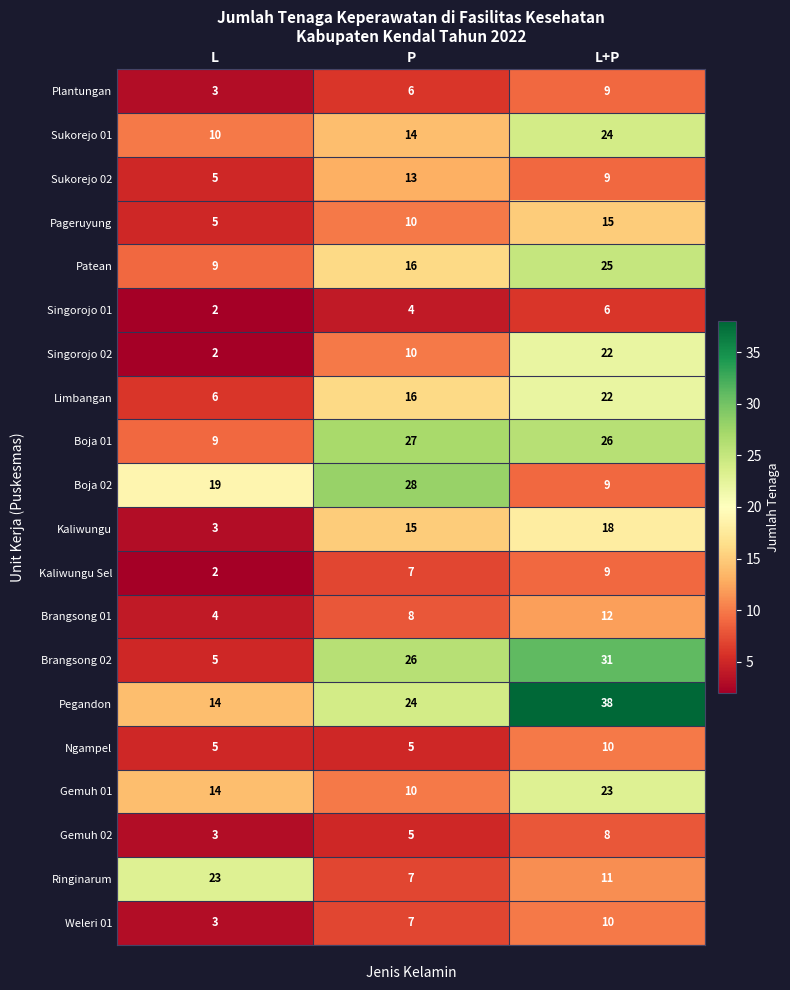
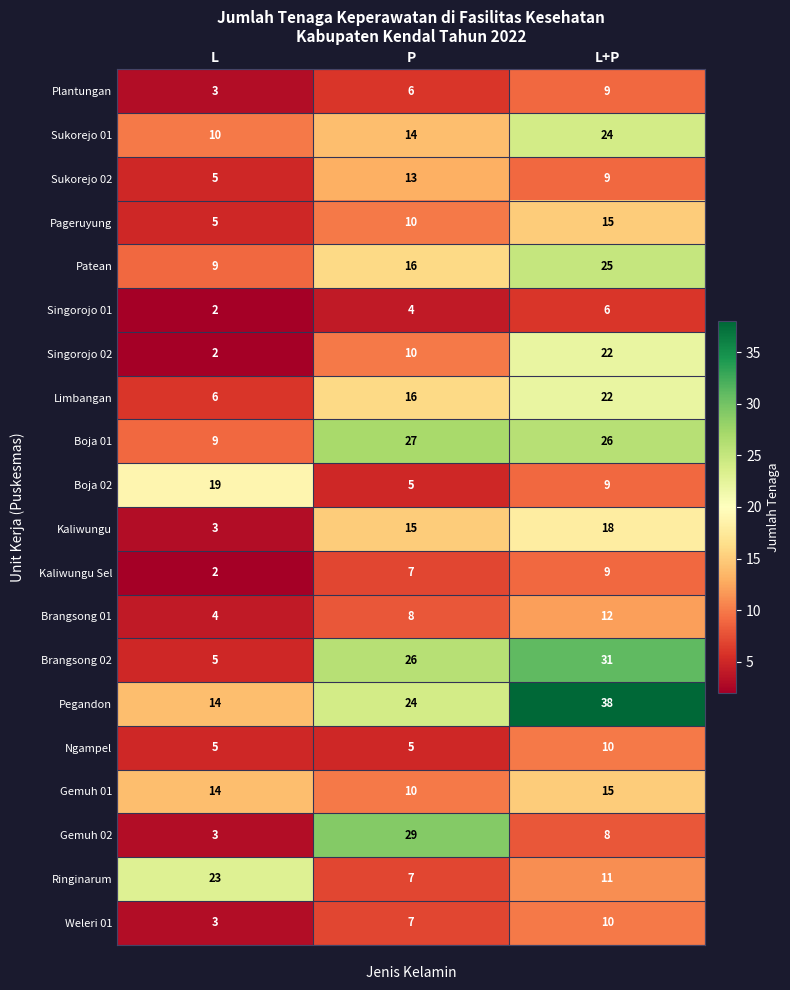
Boja 02, P: 28 -> 5
Gemuh 01, L+P: 23 -> 15
Gemuh 02, P: 5 -> 29
